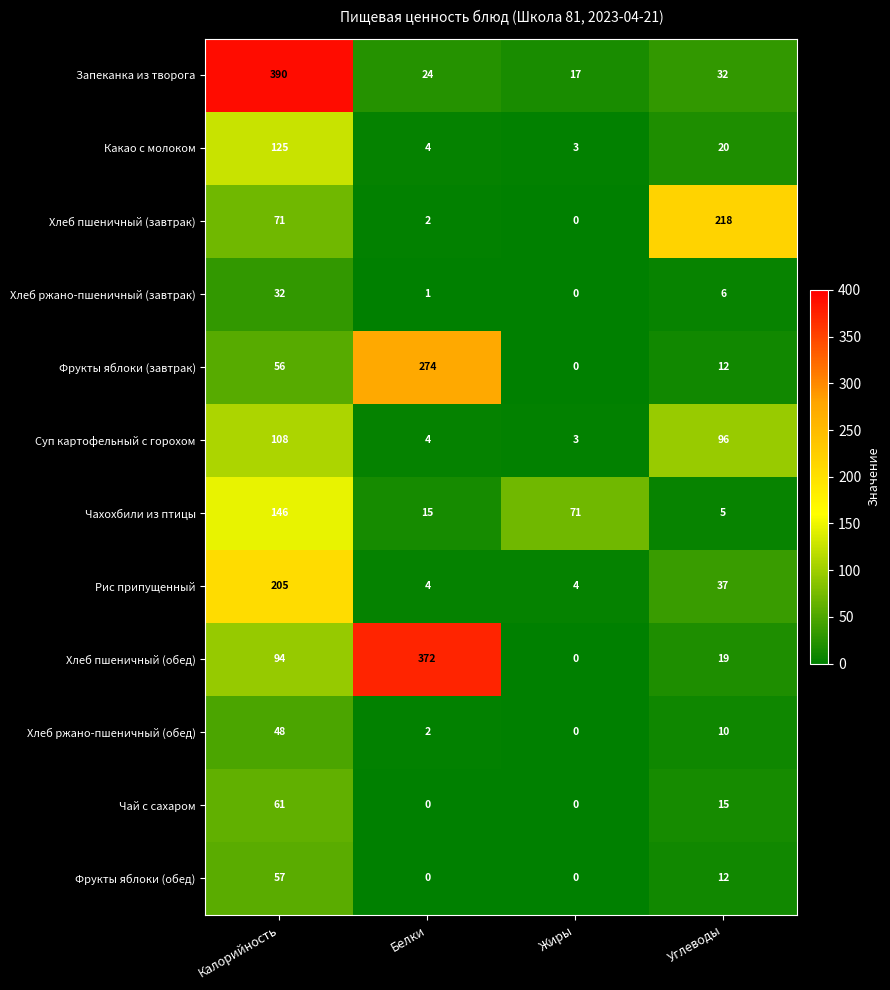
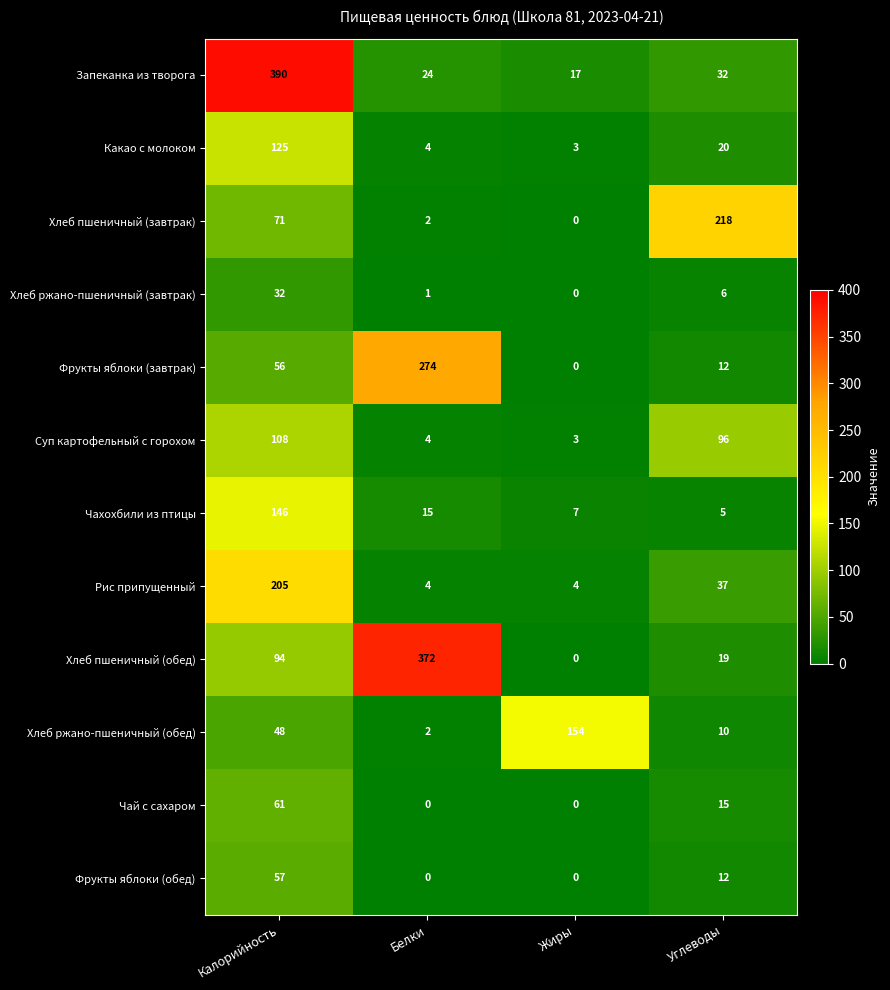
Чахохбили из птицы, Жиры: 71 -> 7
Хлеб ржано-пшеничный (обед), Жиры: 0 -> 154
